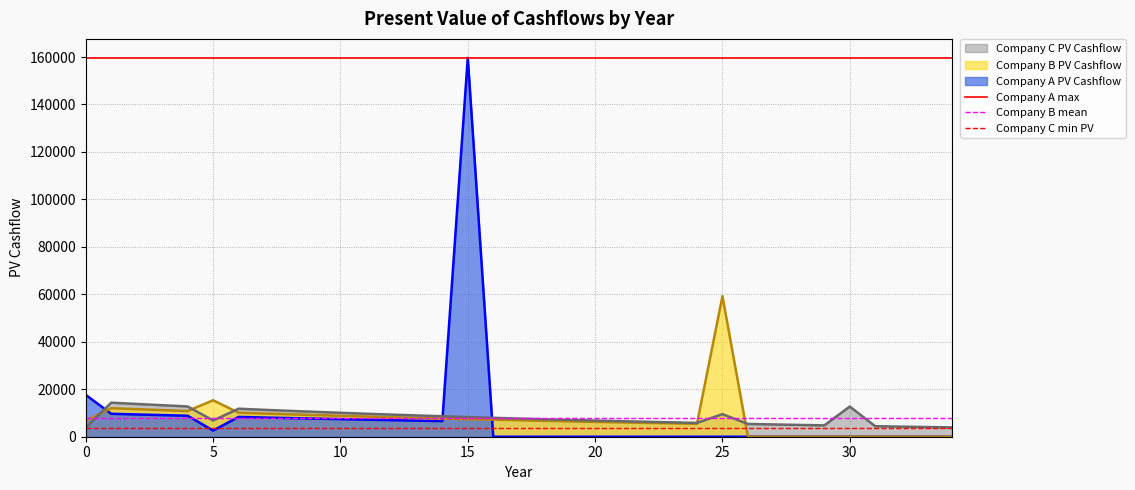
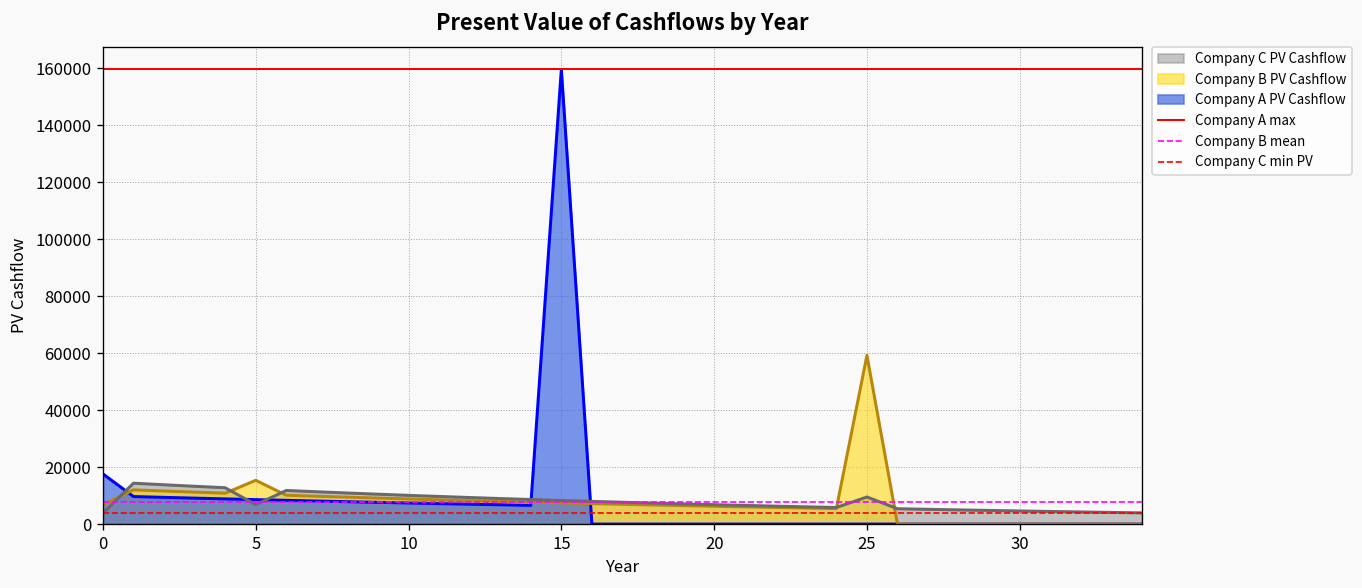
Company A PV Cashflow, 5: 3000 -> 9000
Company C PV Cashflow, 30: 13000 -> 5000
